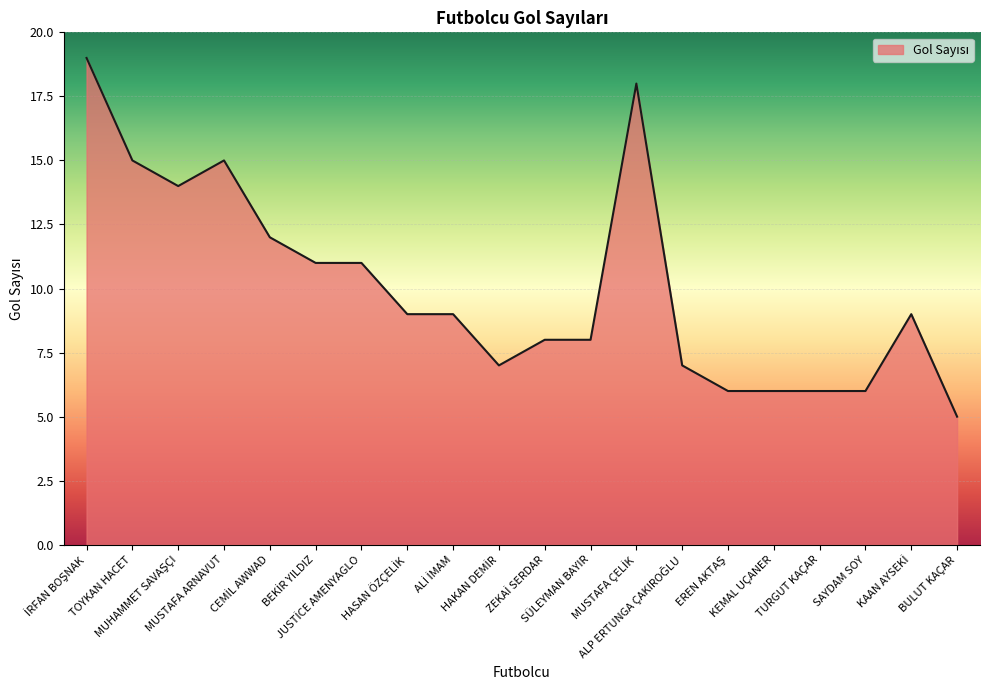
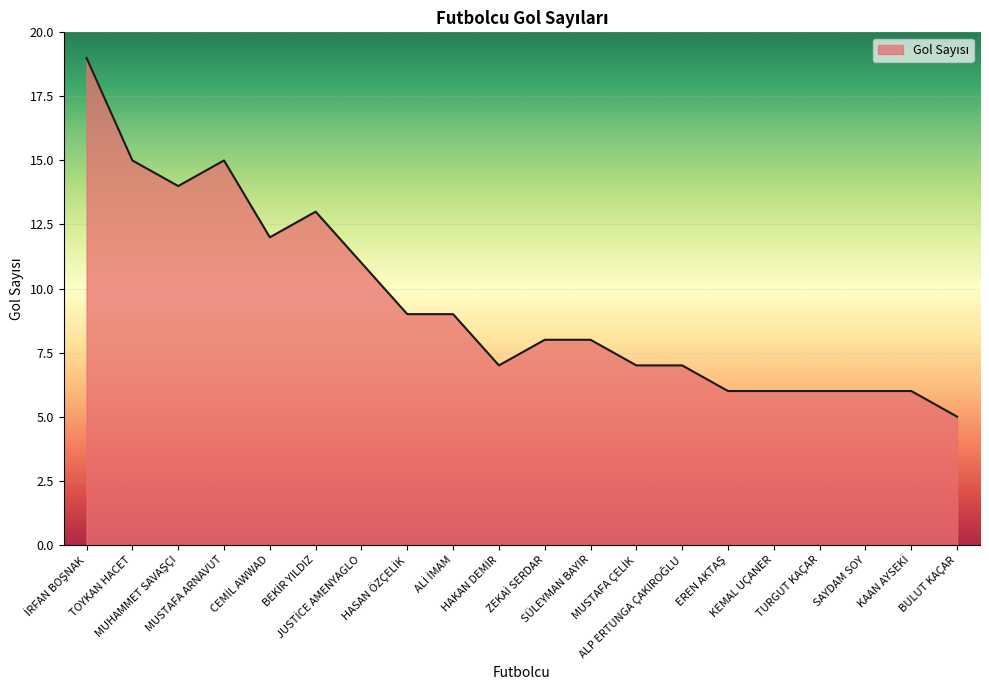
BEKİR YILDIZ: 11 -> 13
MUSTAFA ÇELİK: 18 -> 7
KAAN AYSEKİ: 9 -> 6
